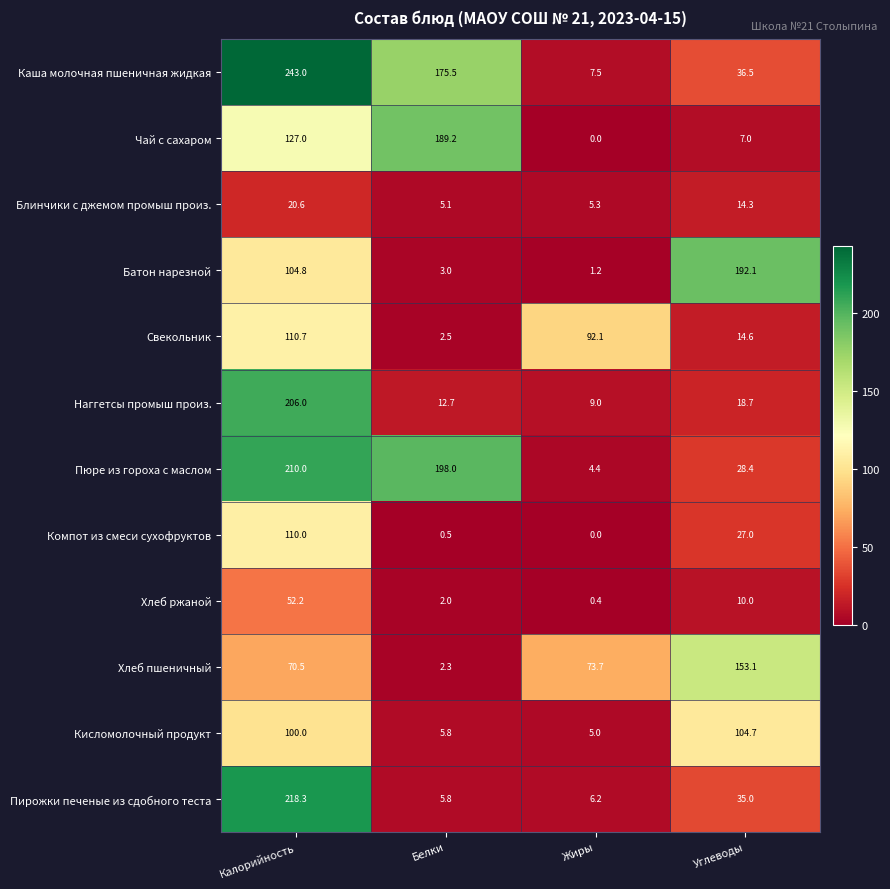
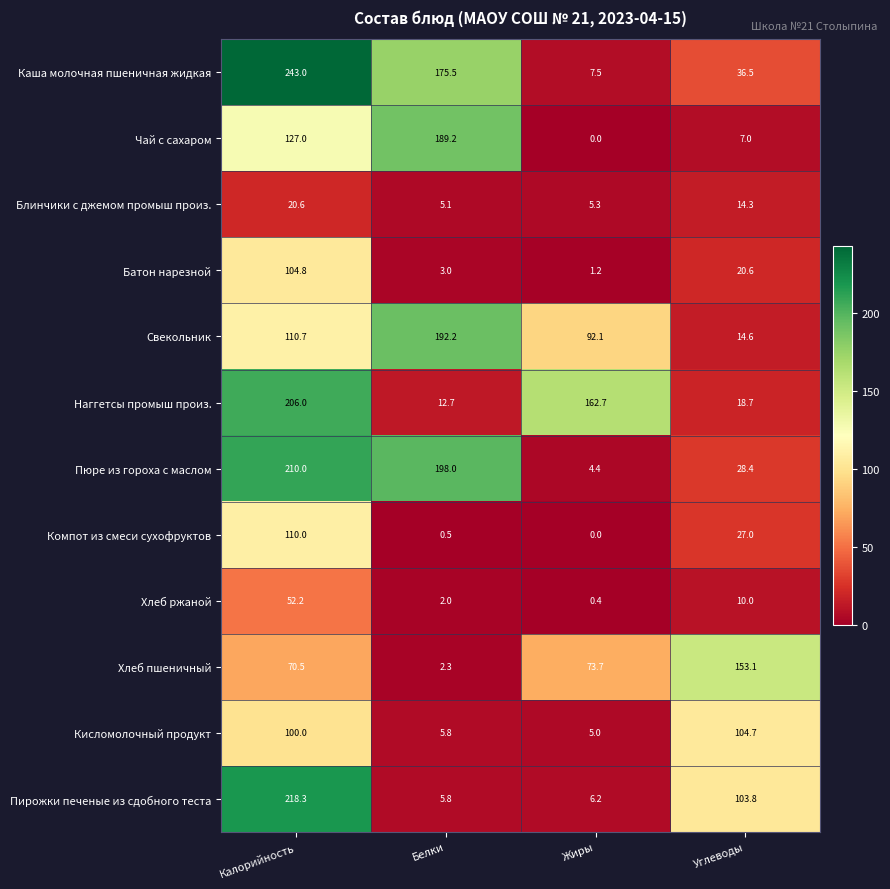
Батон нарезной, Углеводы: 192.1 -> 20.6
Свекольник, Белки: 2.5 -> 192.2
Наггетсы промыш произ., Жиры: 9.0 -> 162.7
Пирожки печеные из сдобного теста, Углеводы: 35.0 -> 103.8
